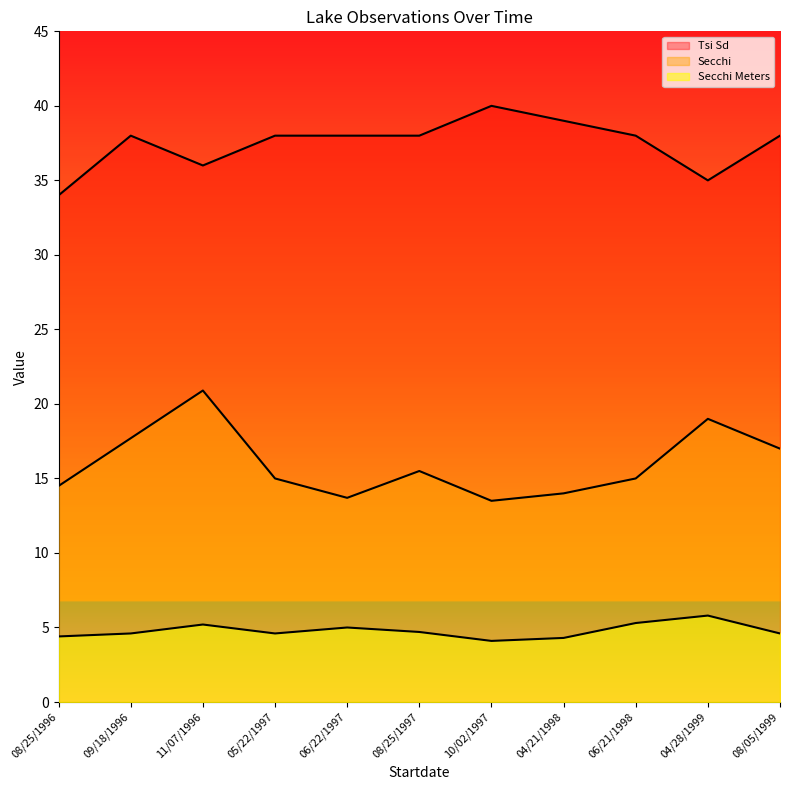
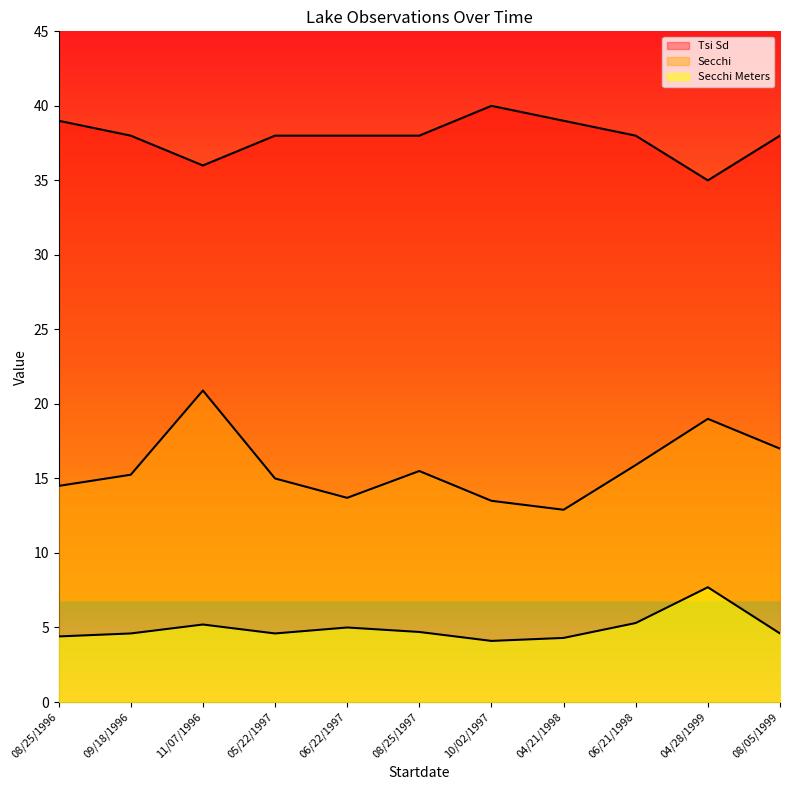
Tsi Sd, 08/25/1996: 34 -> 39
Secchi, 09/18/1996: 17.7 -> 15.3
Secchi, 04/21/1998: 14.0 -> 12.9
Secchi, 06/21/1998: 15.0 -> 15.9
Secchi Meters, 04/28/1999: 5.8 -> 7.7
